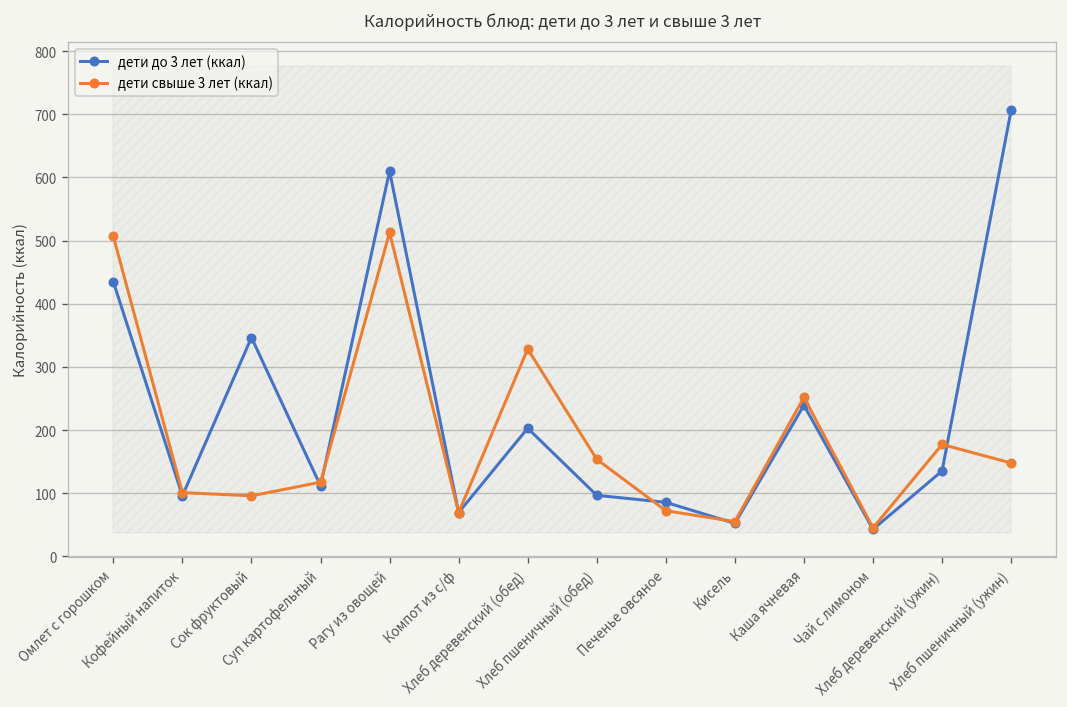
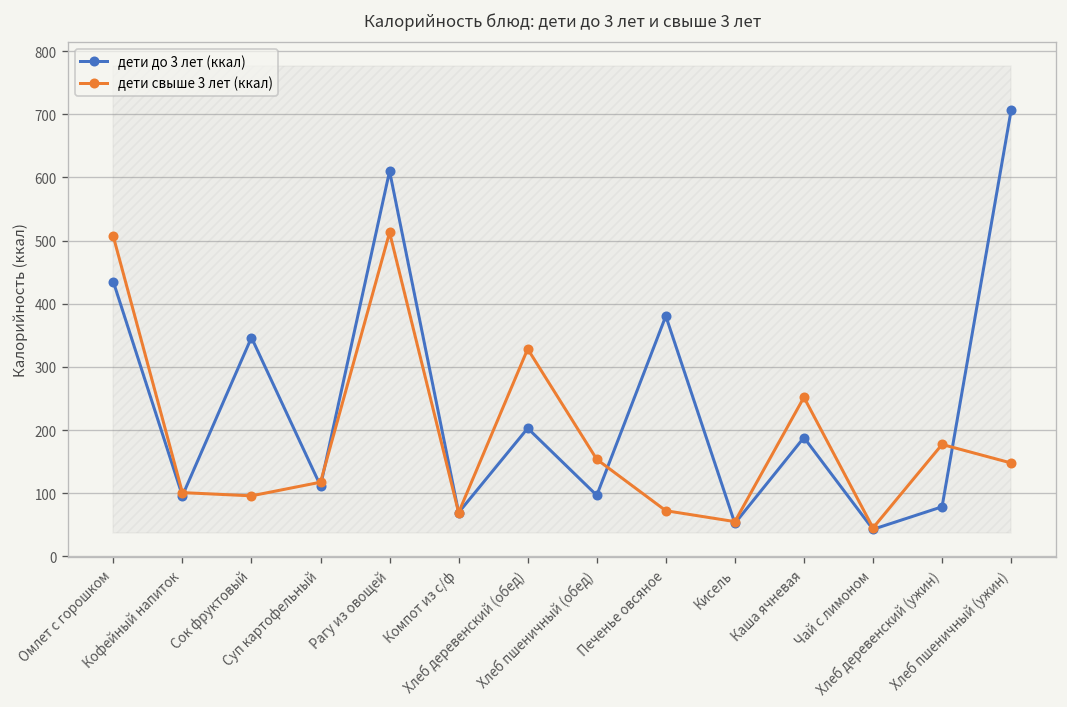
дети до 3 лет (ккал), Печенье овсяное: 90 -> 380
дети до 3 лет (ккал), Каша ячневая: 240 -> 190
дети до 3 лет (ккал), Хлеб деревенский (ужин): 140 -> 80
